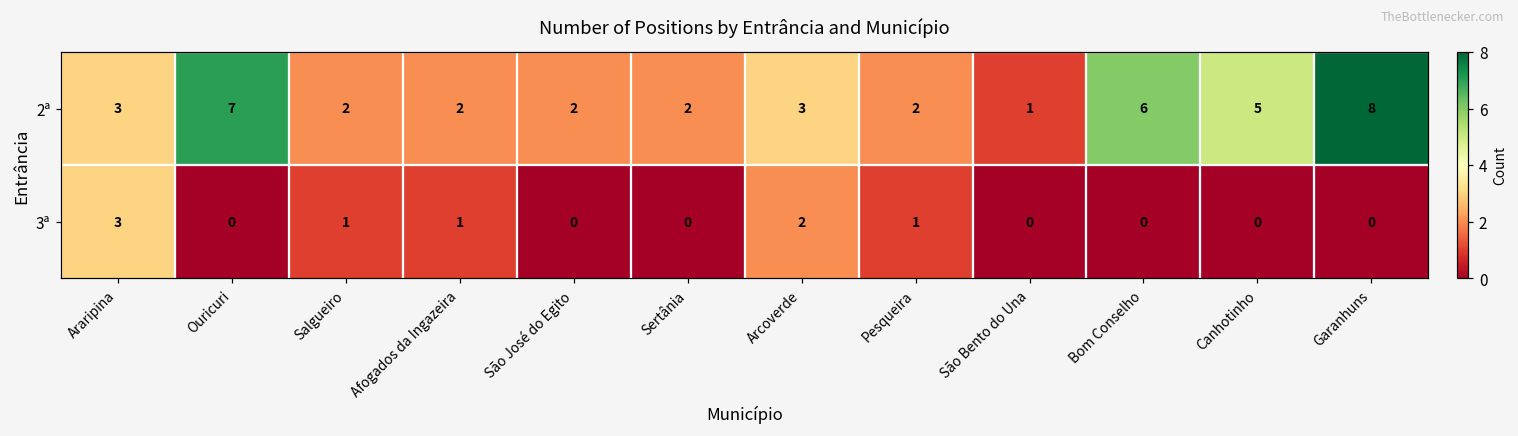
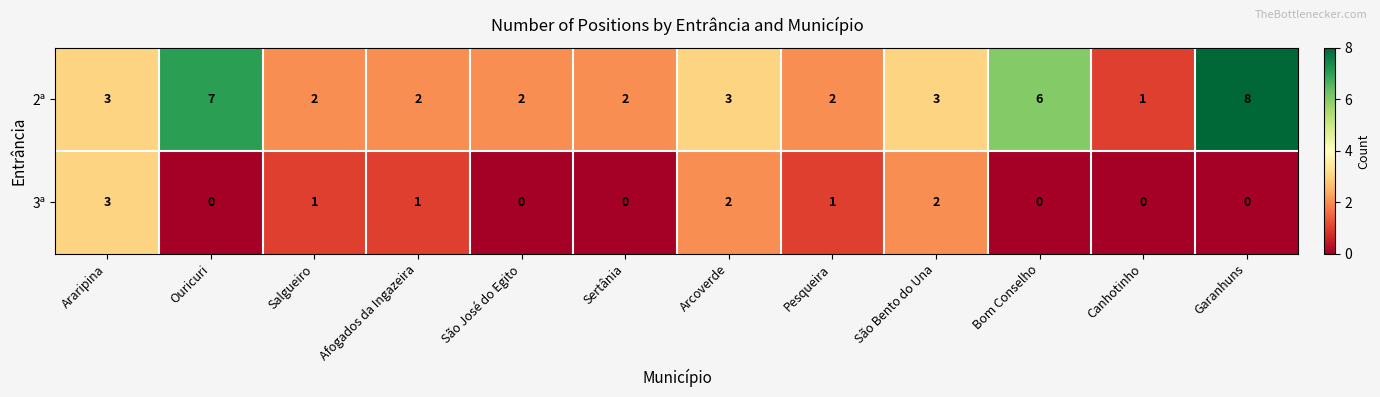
2ª, São Bento do Una: 1 -> 3
2ª, Canhotinho: 5 -> 1
3ª, São Bento do Una: 0 -> 2
